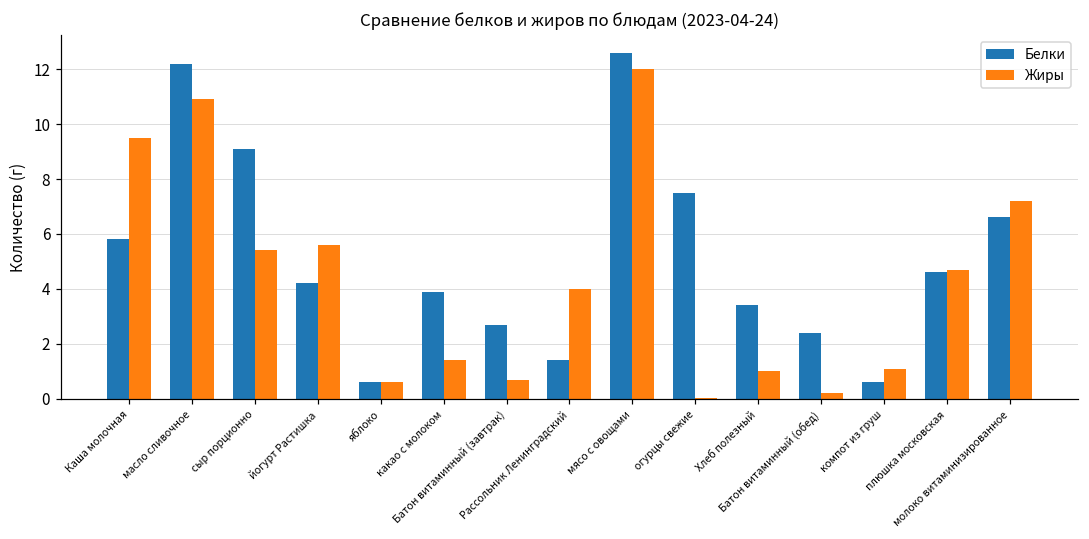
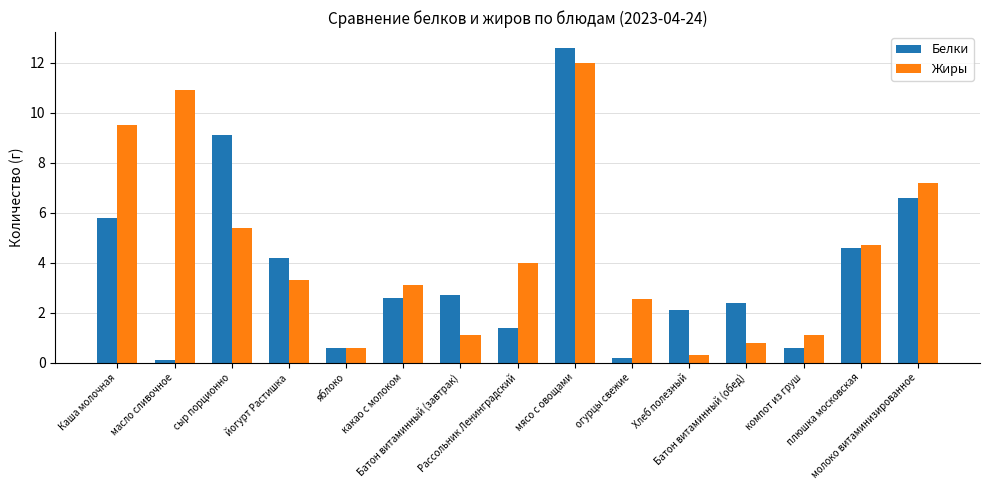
Белки, масло сливочное: 12.2 -> 0.1
Жиры, йогурт Растишка: 5.6 -> 3.3
Белки, какао с молоком: 3.9 -> 2.6
Жиры, какао с молоком: 1.4 -> 3.1
Жиры, Батон витаминный (завтрак): 0.7 -> 1.1
Белки, огурцы свежие: 7.5 -> 0.2
Жиры, огурцы свежие: 0.0 -> 2.5
Белки, Хлеб полезный: 3.4 -> 2.1
Жиры, Хлеб полезный: 1.0 -> 0.3
Жиры, Батон витаминный (обед): 0.2 -> 0.8
